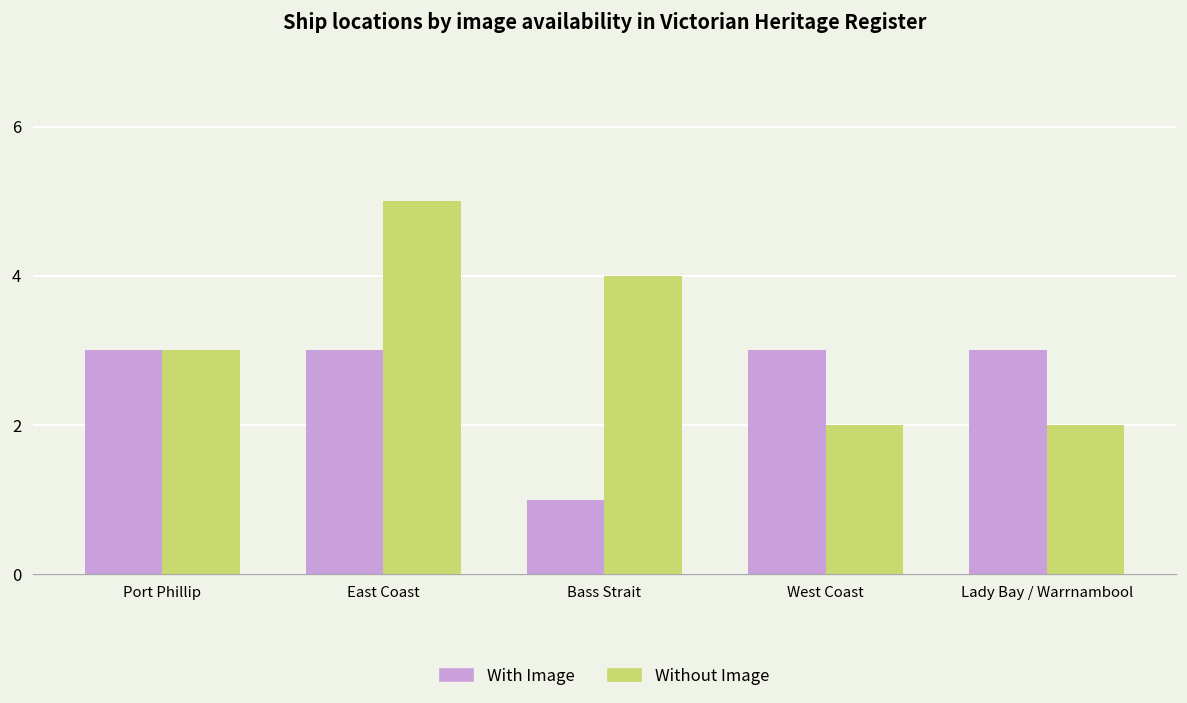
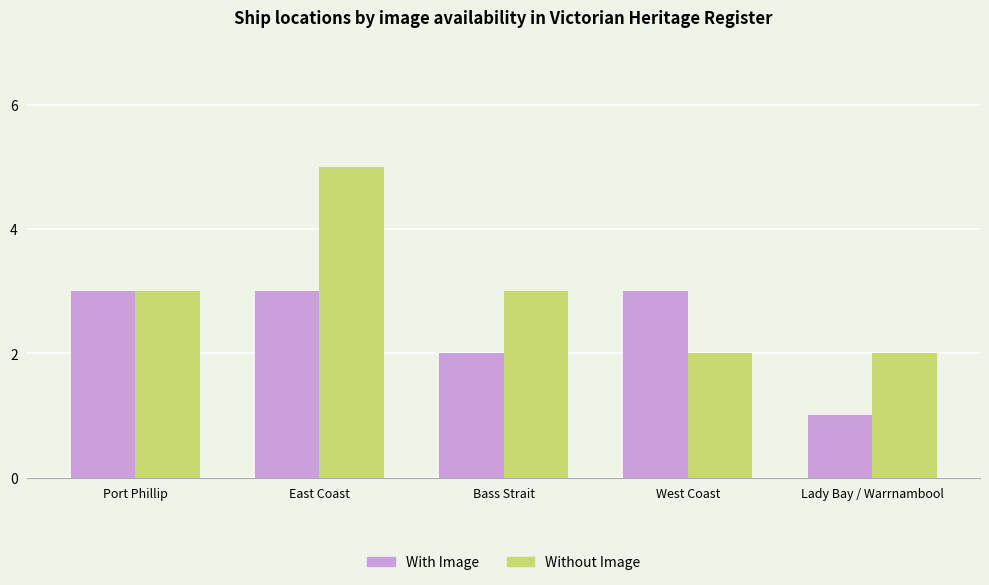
With Image, Bass Strait: 1 -> 2
Without Image, Bass Strait: 4 -> 3
With Image, Lady Bay / Warrnambool: 3 -> 1
